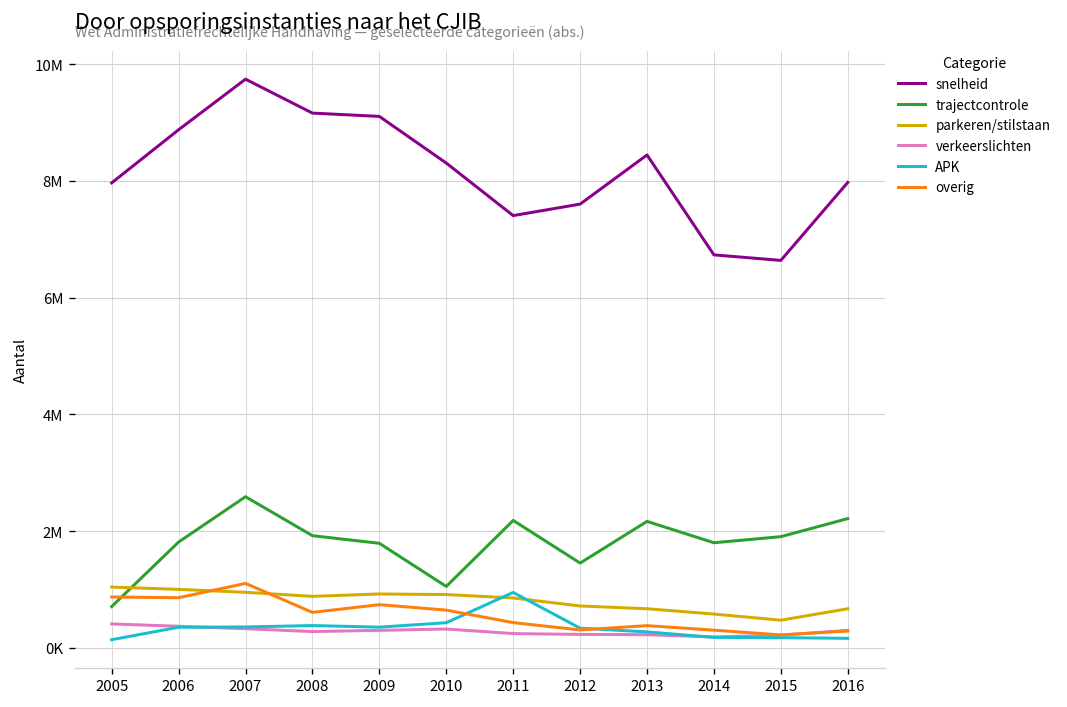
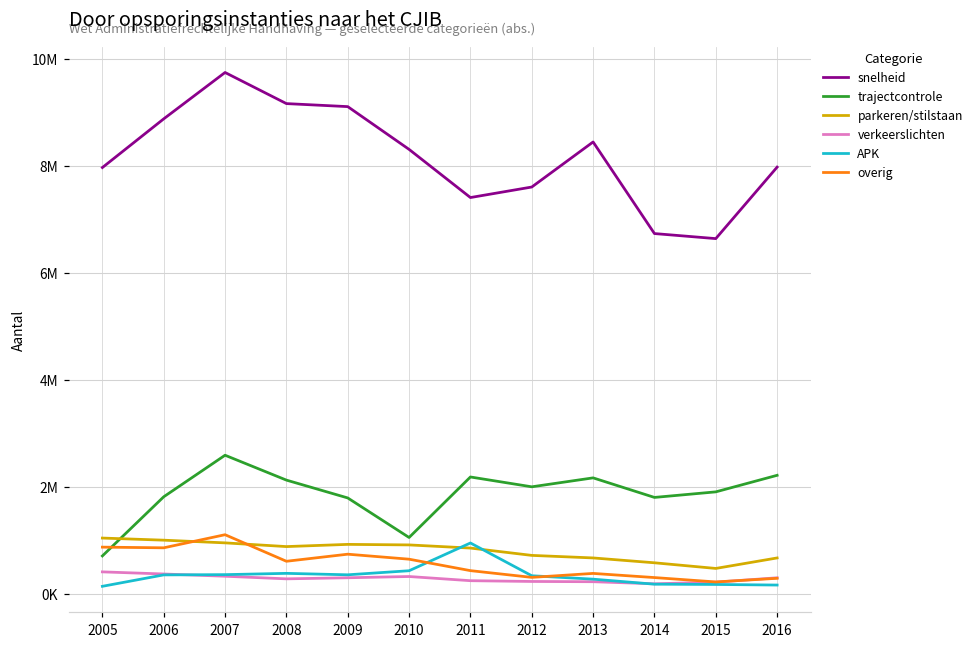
trajectcontrole, 2008: 1900000 -> 2100000
trajectcontrole, 2012: 1500000 -> 2000000
